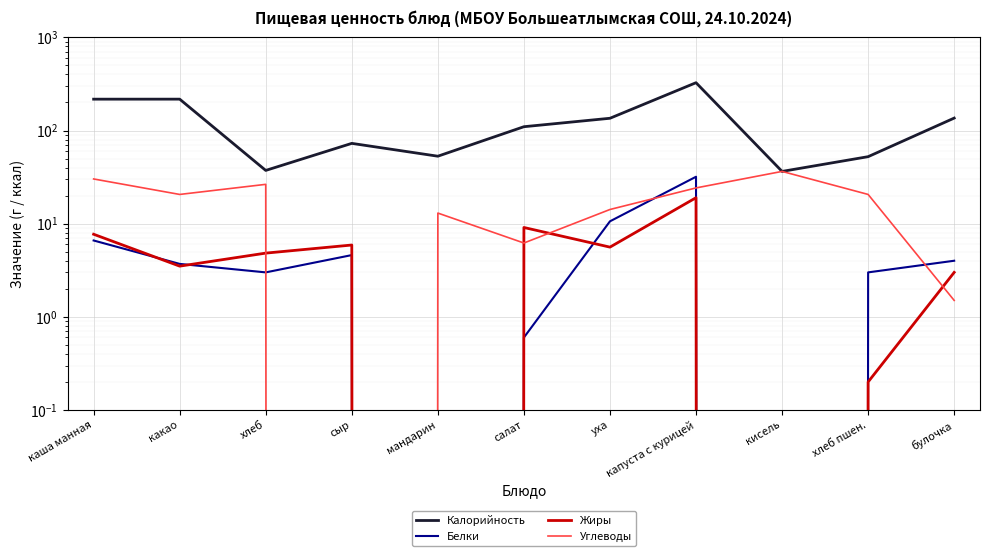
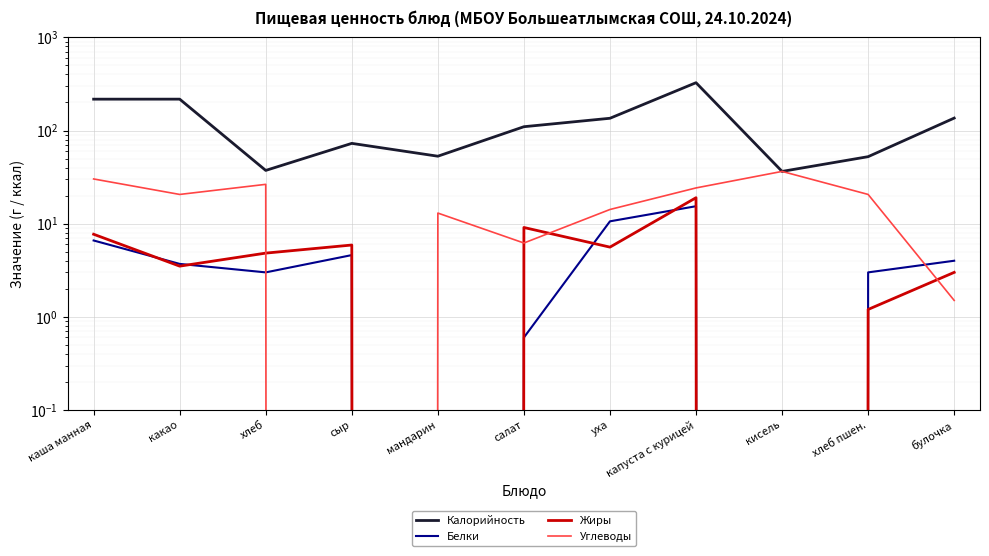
Белки, капуста с курицей: 32 -> 15
Жиры, хлеб пшен.: 0.2 -> 1.2
